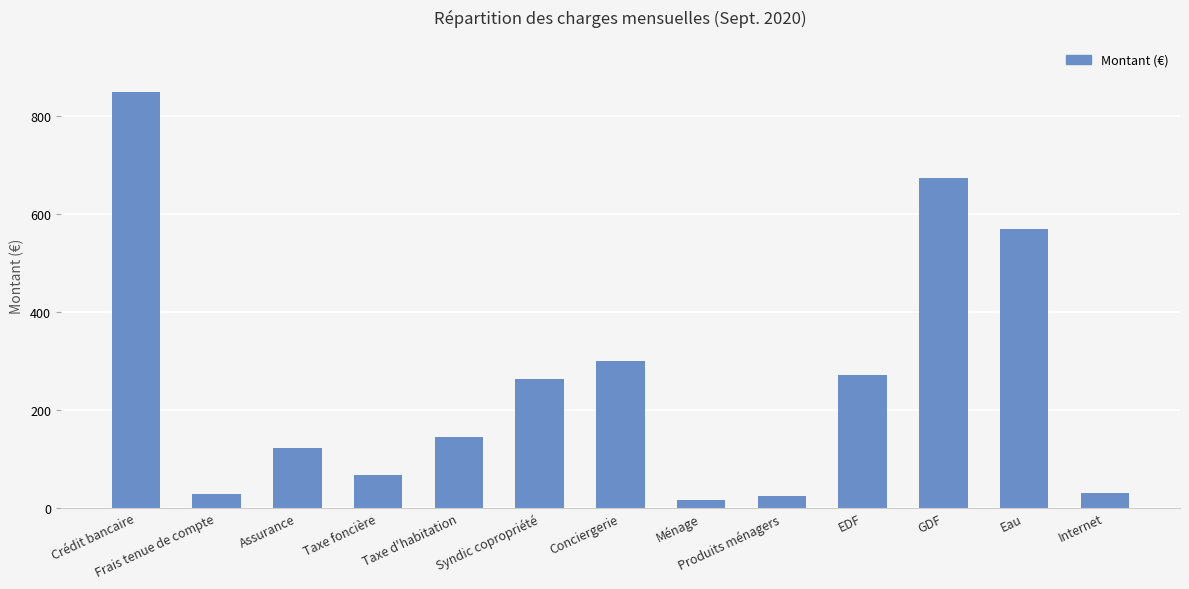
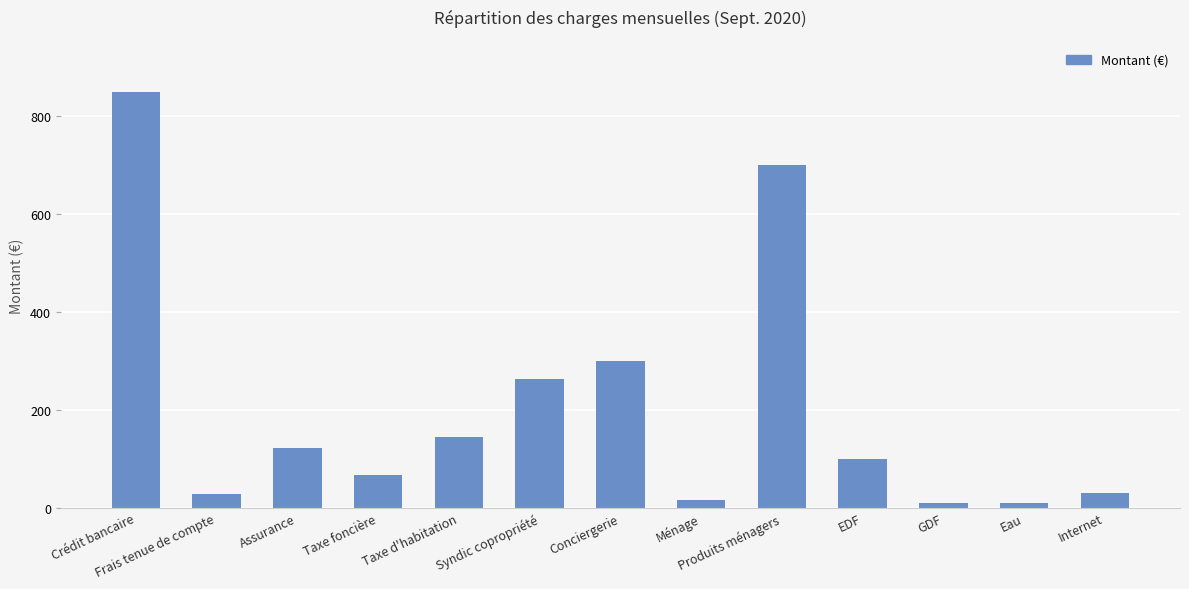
Produits ménagers: 20 -> 700
EDF: 270 -> 100
GDF: 670 -> 10
Eau: 570 -> 10
